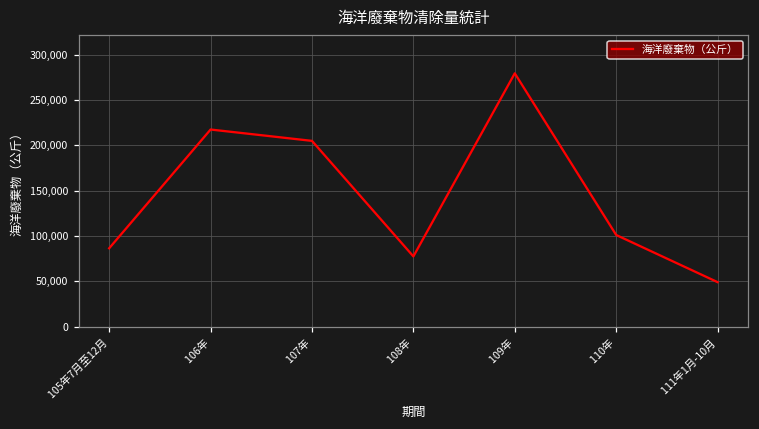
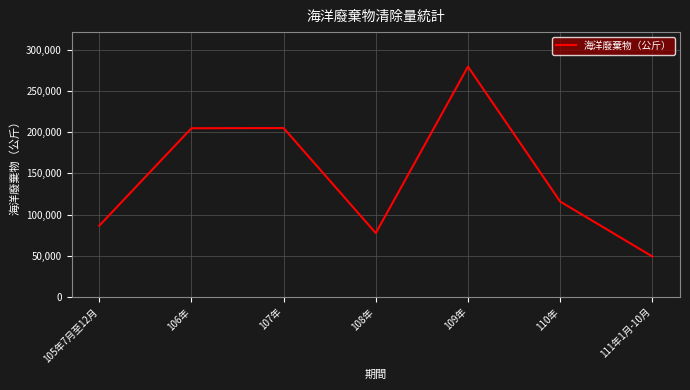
106年: 220,000 -> 200,000
110年: 100,000 -> 120,000
